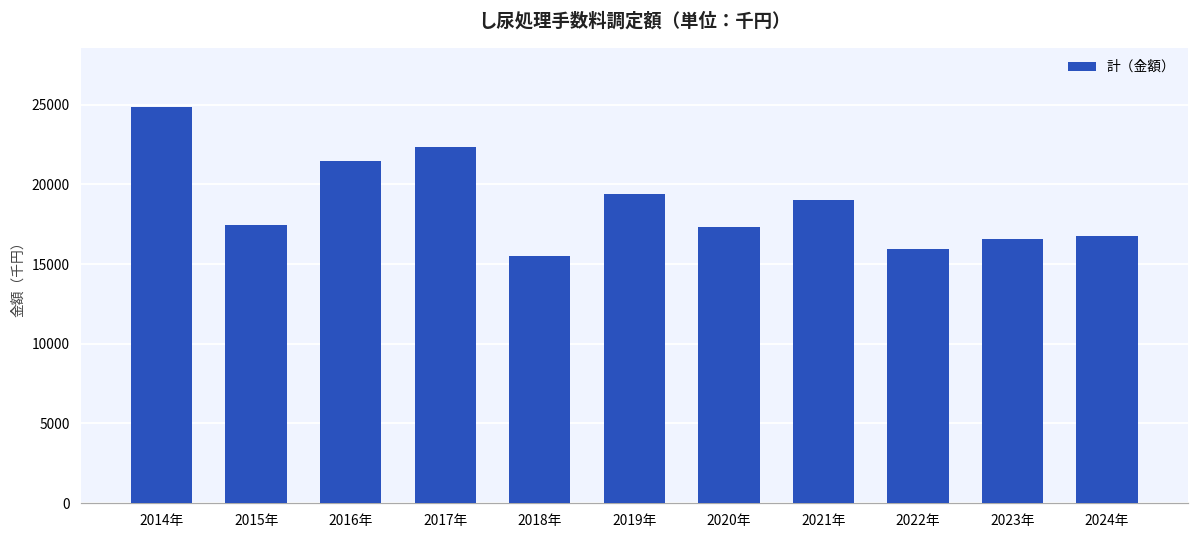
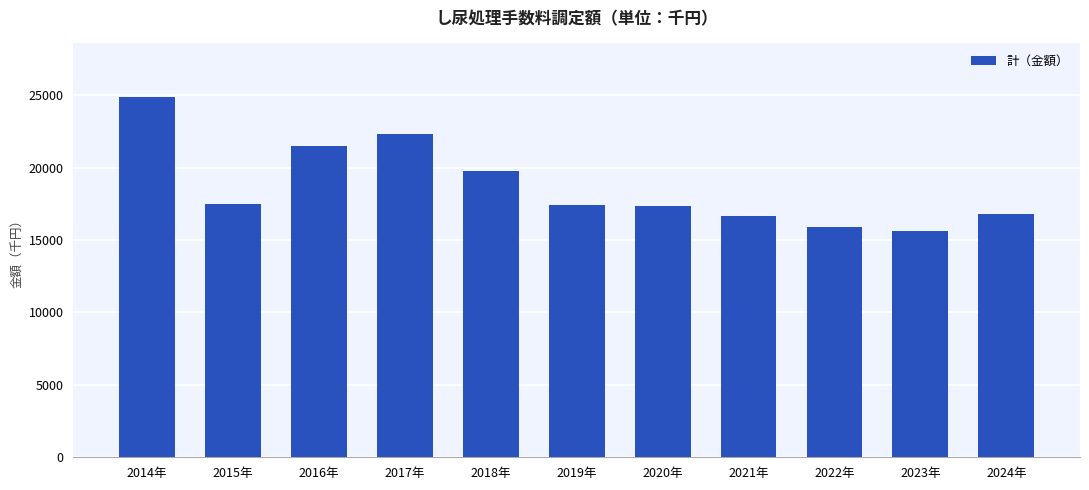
2018年: 15500 -> 19800
2019年: 19400 -> 17400
2021年: 19000 -> 16600
2023年: 16600 -> 15600
